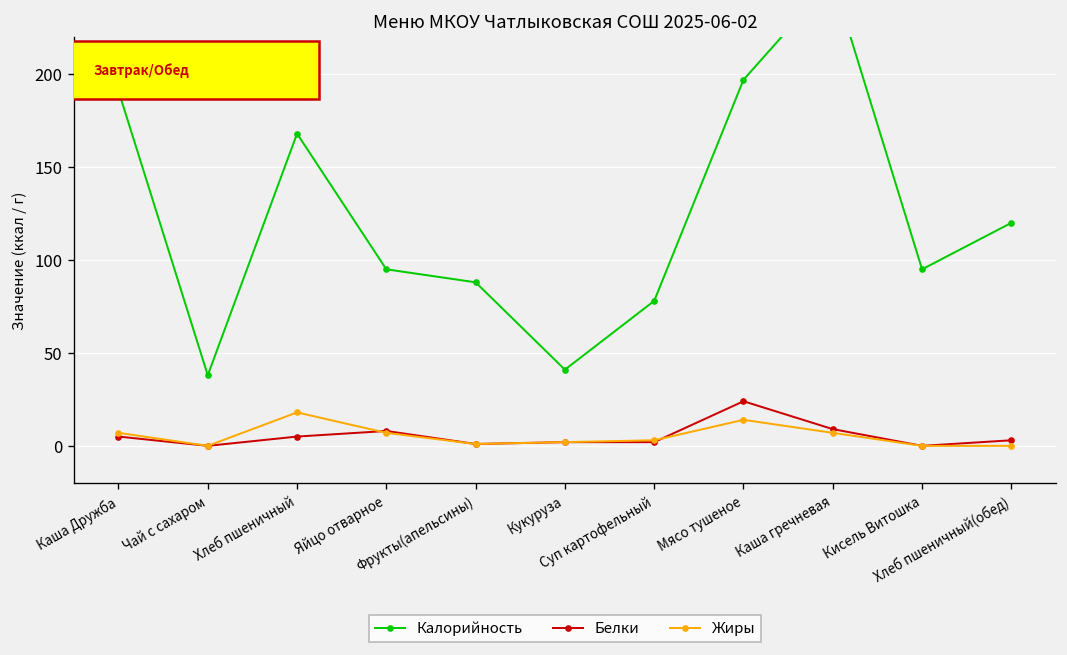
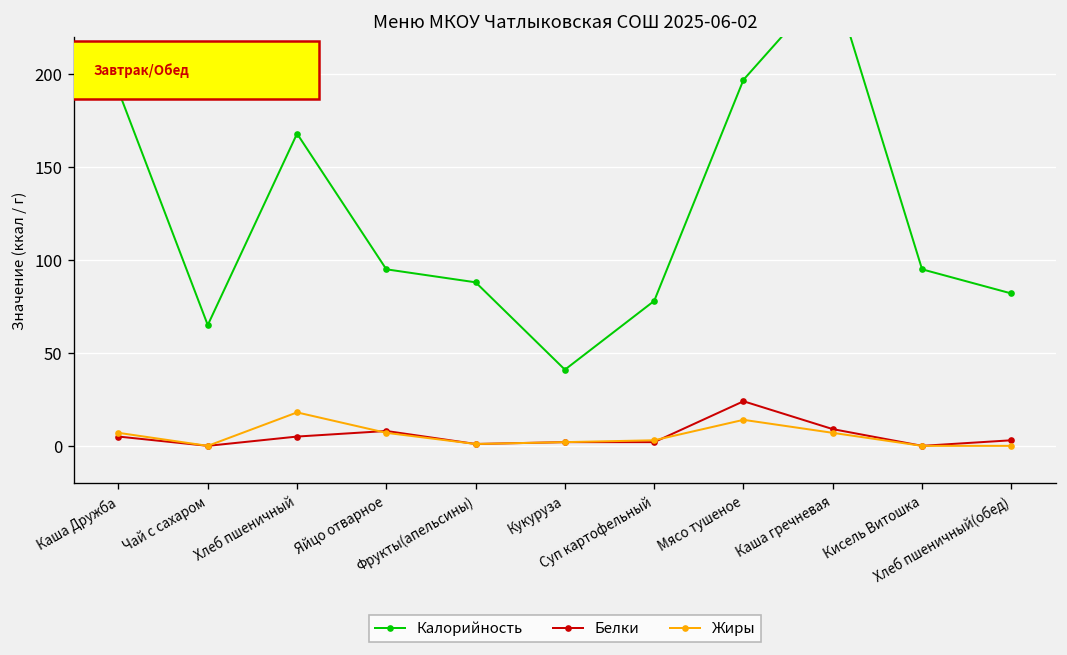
Калорийность, Чай с сахаром: 38 -> 65
Калорийность, Хлеб пшеничный(обед): 120 -> 82
